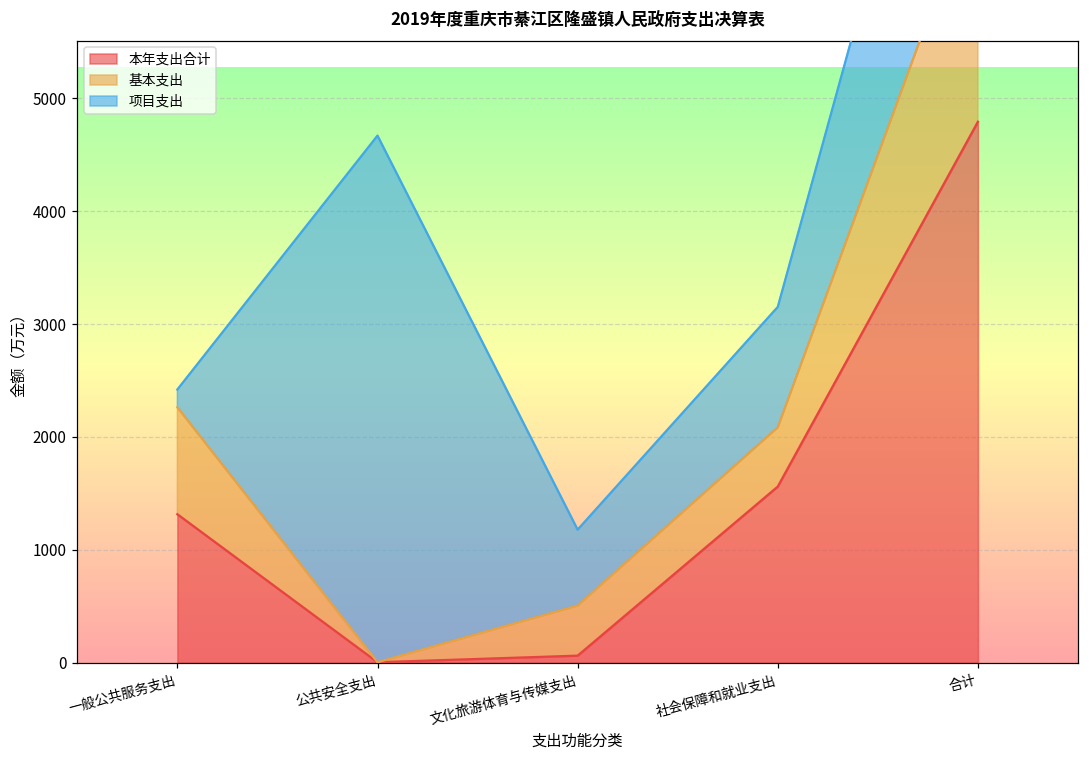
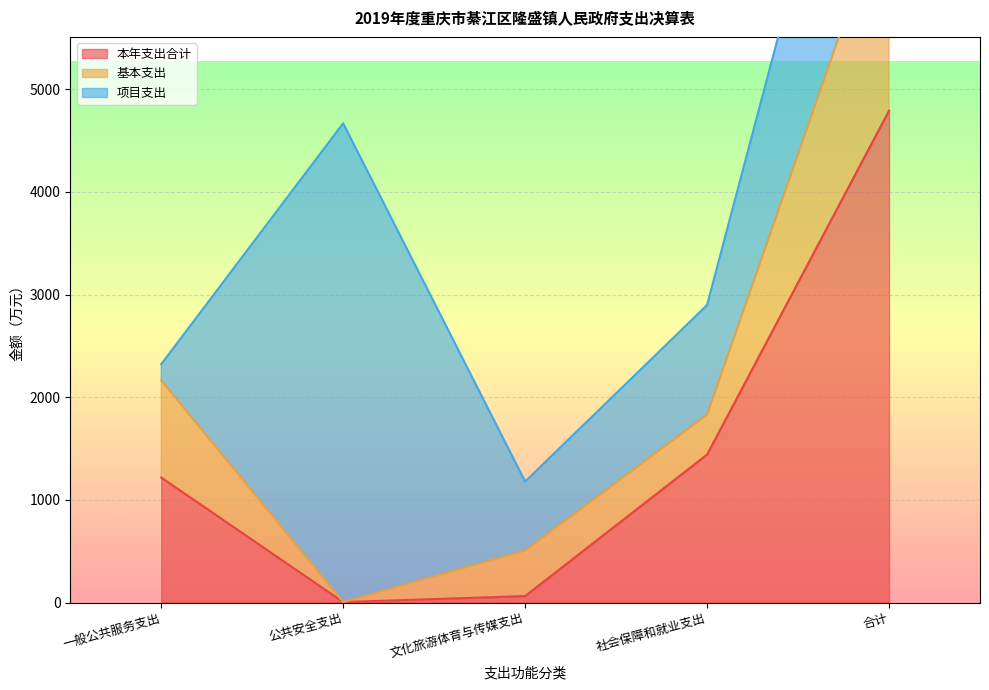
本年支出合计, 一般公共服务支出: 1320 -> 1220
本年支出合计, 社会保障和就业支出: 1560 -> 1440
基本支出, 社会保障和就业支出: 520 -> 390
